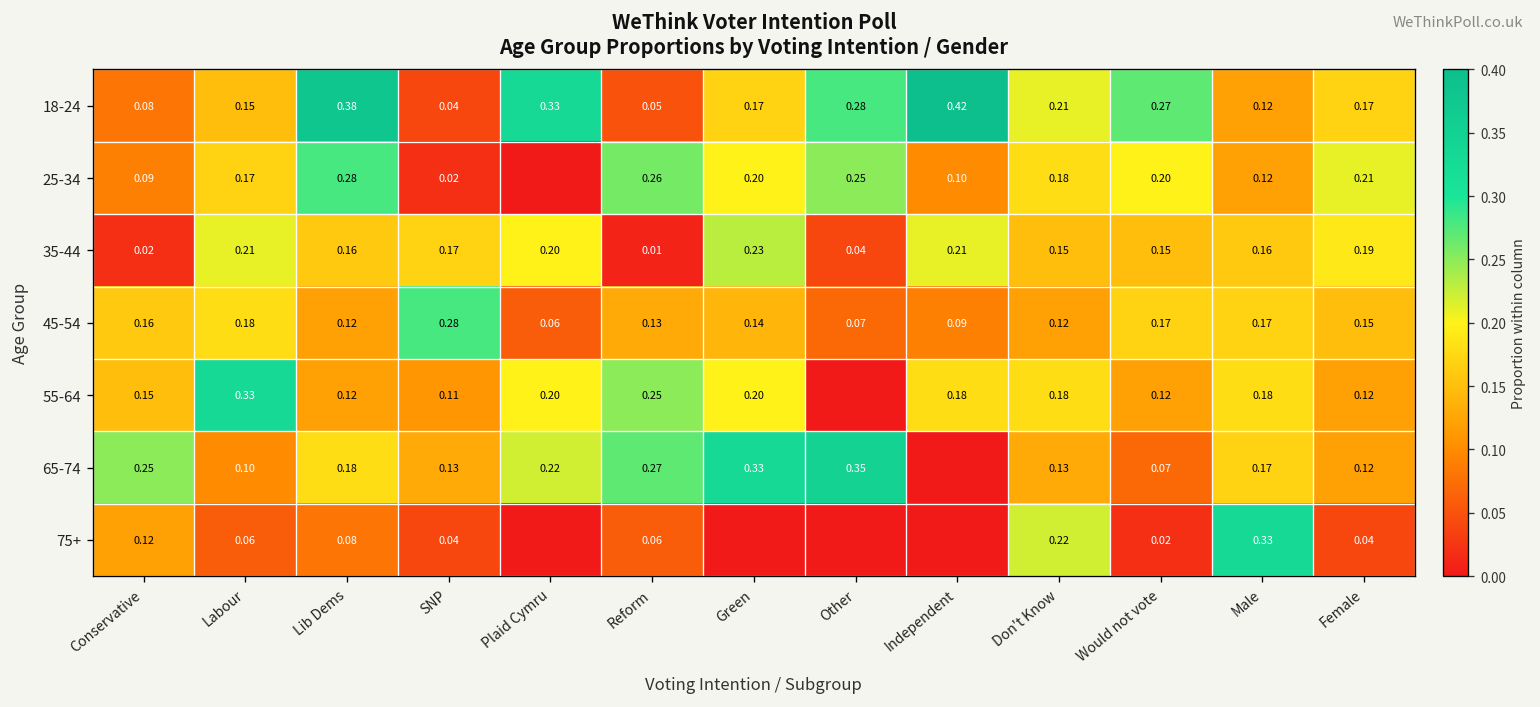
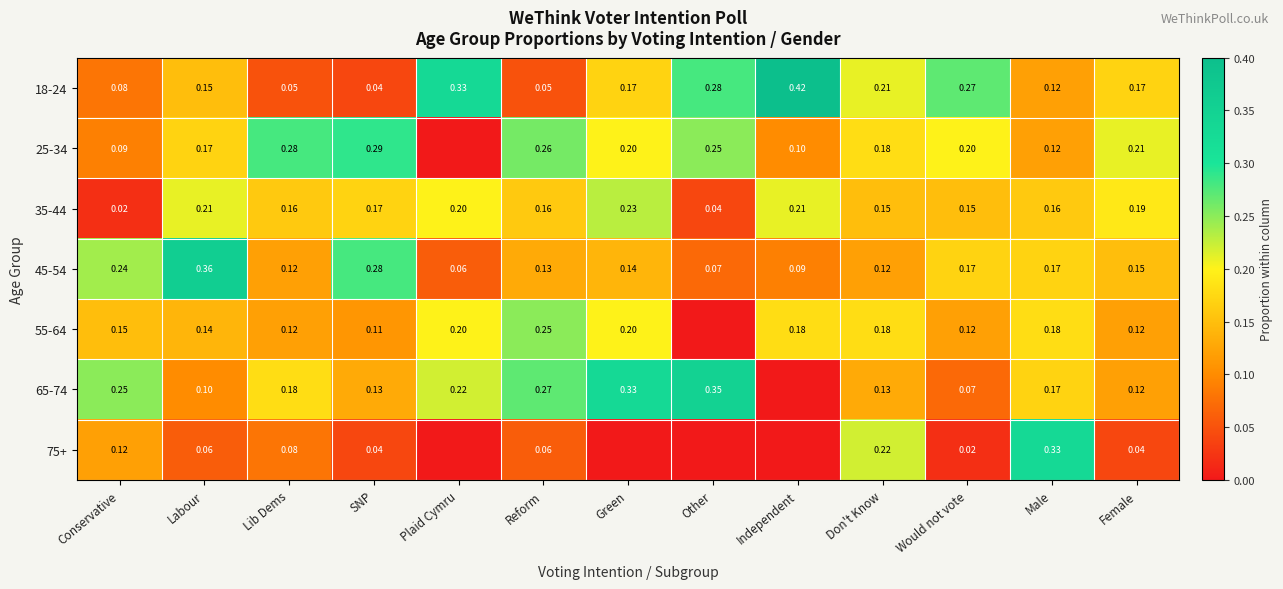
18-24, Lib Dems: 0.38 -> 0.05
25-34, SNP: 0.02 -> 0.29
35-44, Reform: 0.01 -> 0.16
45-54, Conservative: 0.16 -> 0.24
45-54, Labour: 0.18 -> 0.36
55-64, Labour: 0.33 -> 0.14
